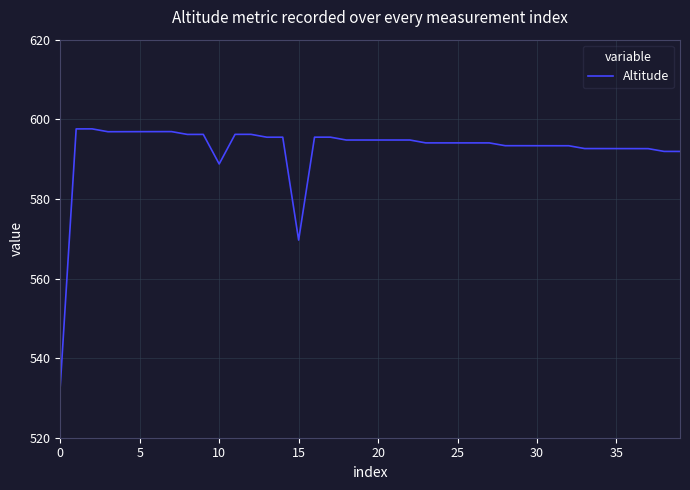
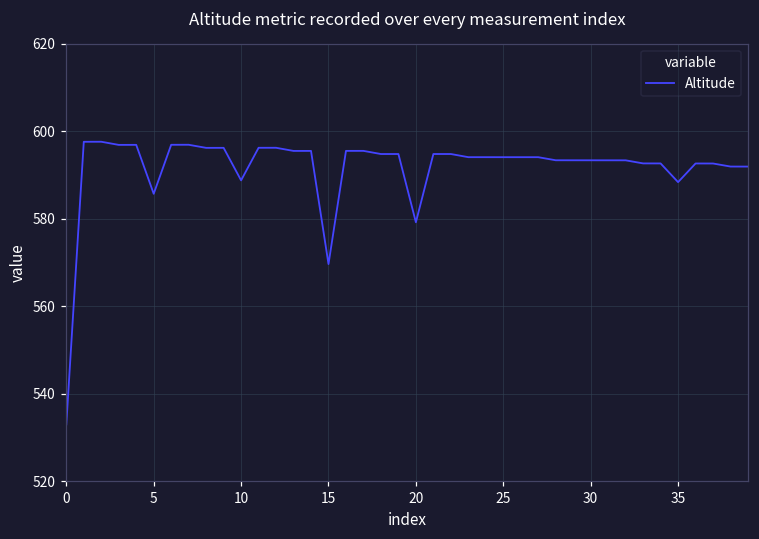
5: 597 -> 586
20: 595 -> 579
35: 593 -> 588
